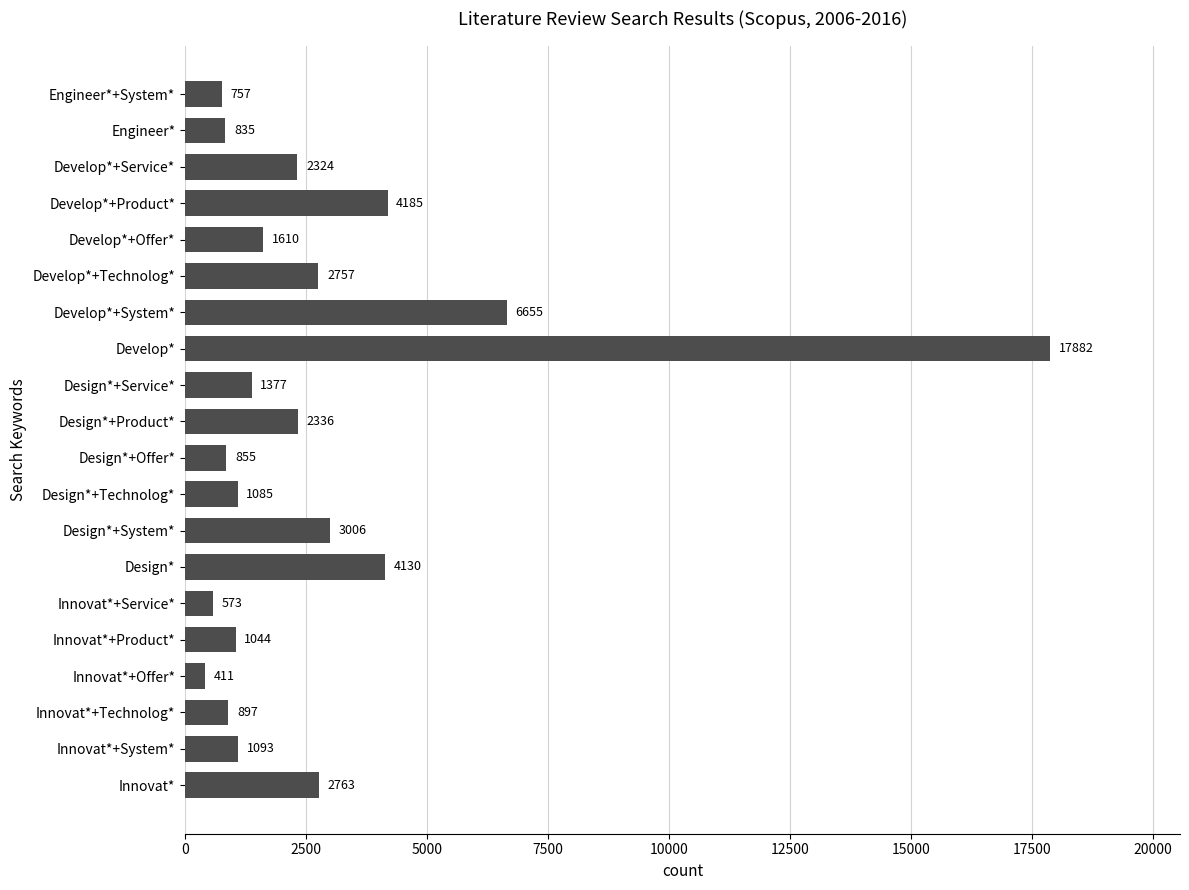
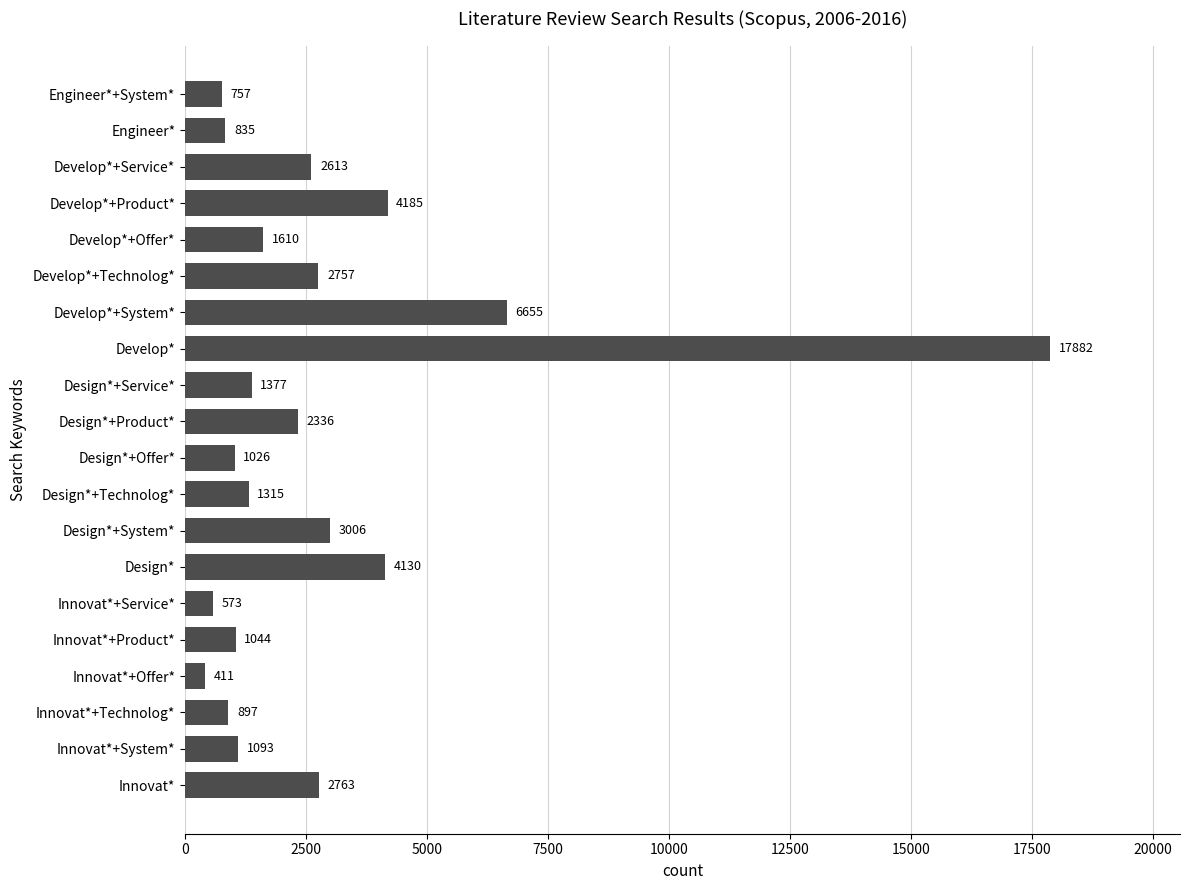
Develop*+Service*: 2324 -> 2613
Design*+Offer*: 855 -> 1026
Design*+Technolog*: 1085 -> 1315
